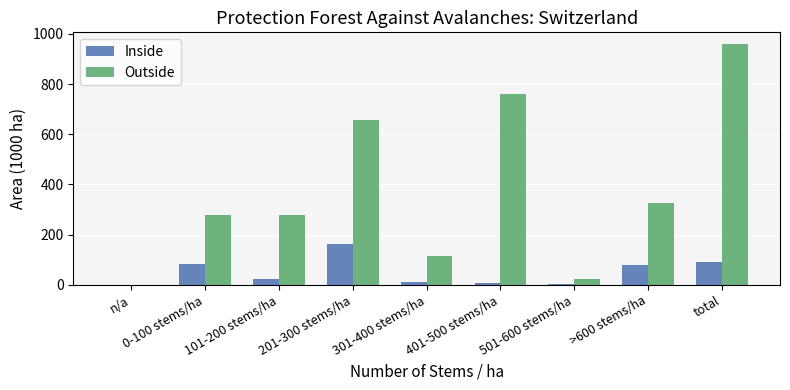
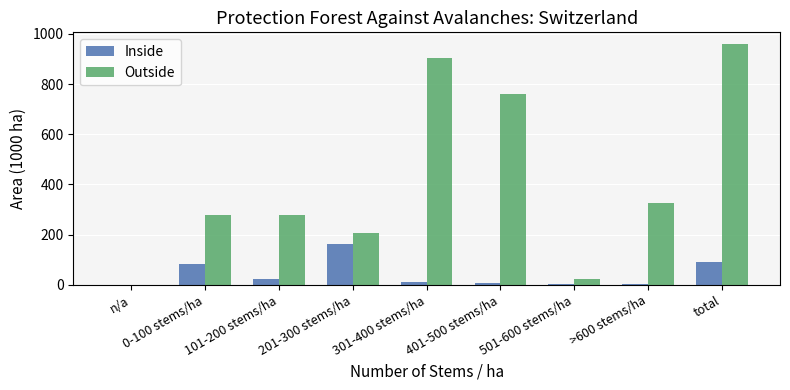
Outside, 201-300 stems/ha: 660 -> 200
Outside, 301-400 stems/ha: 110 -> 900
Inside, >600 stems/ha: 80 -> 0
